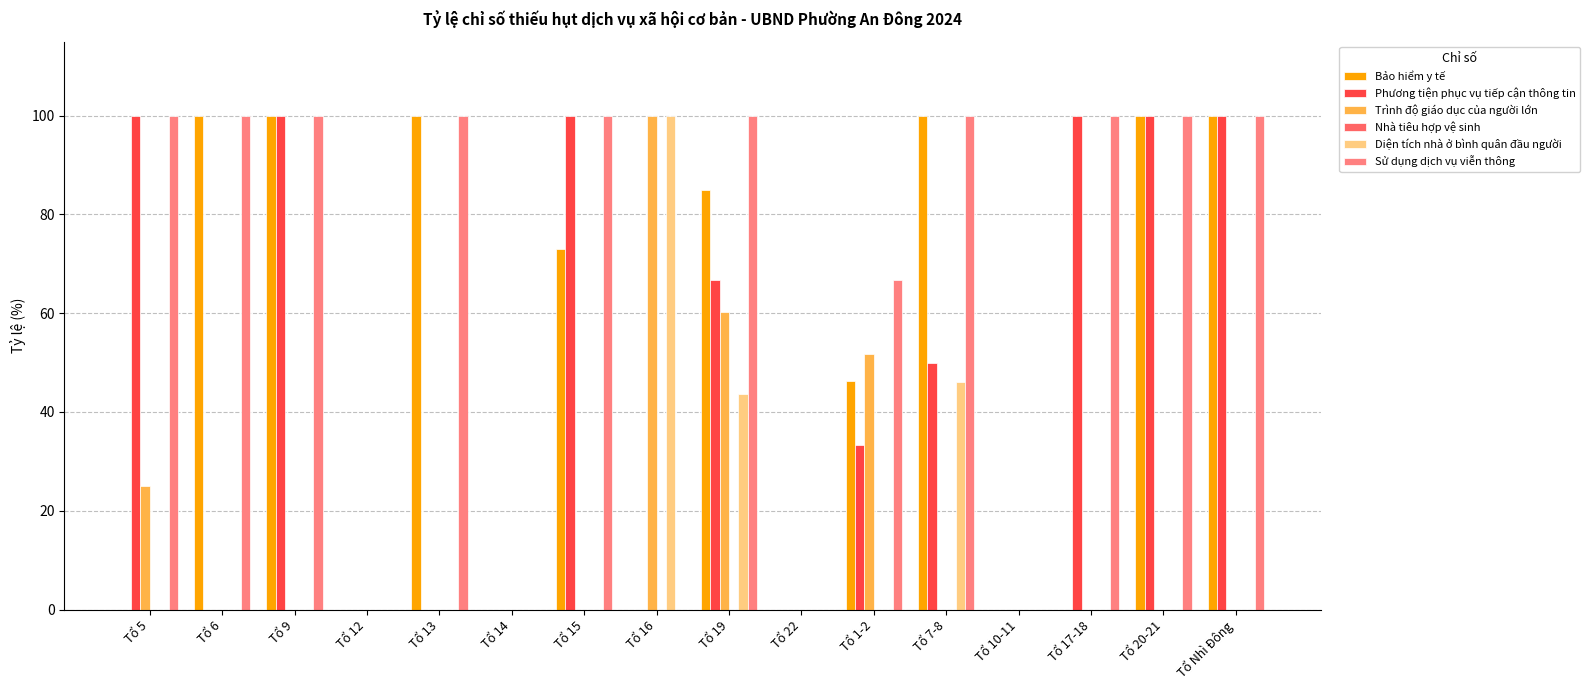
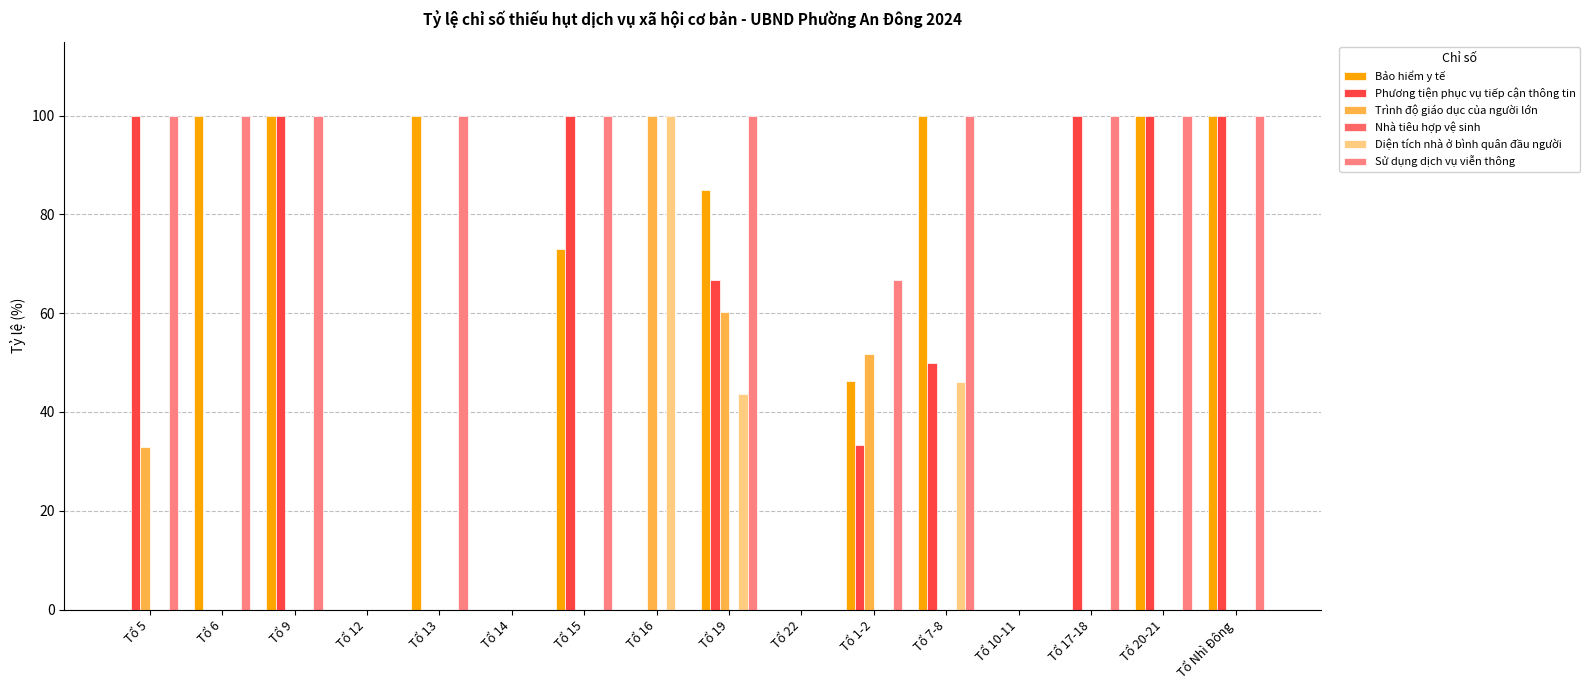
Trình độ giáo dục của người lớn, Tổ 5: 25 -> 33
